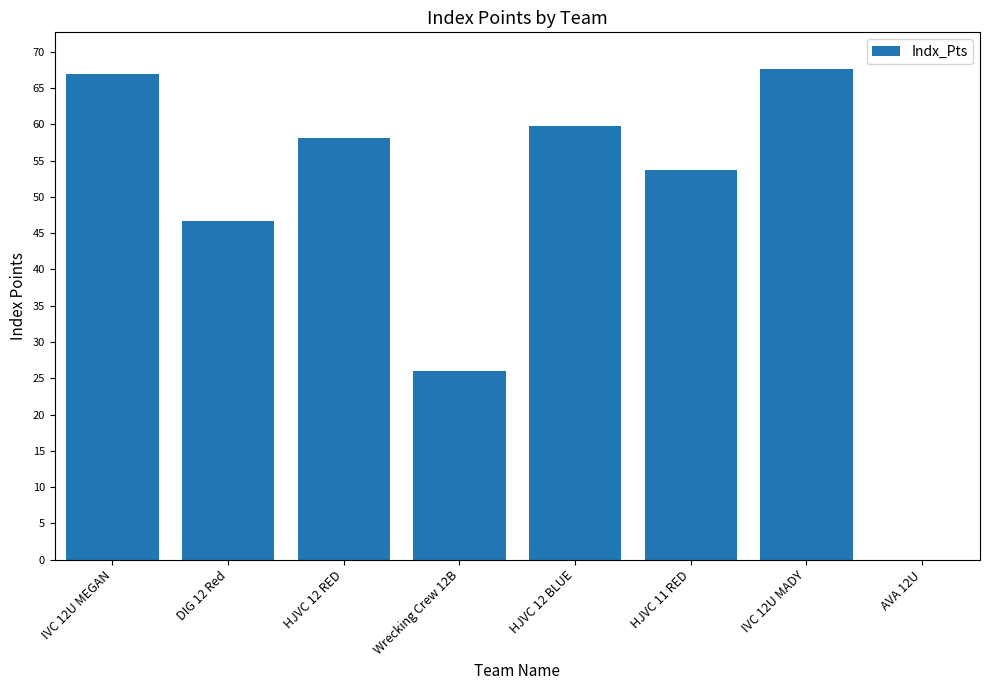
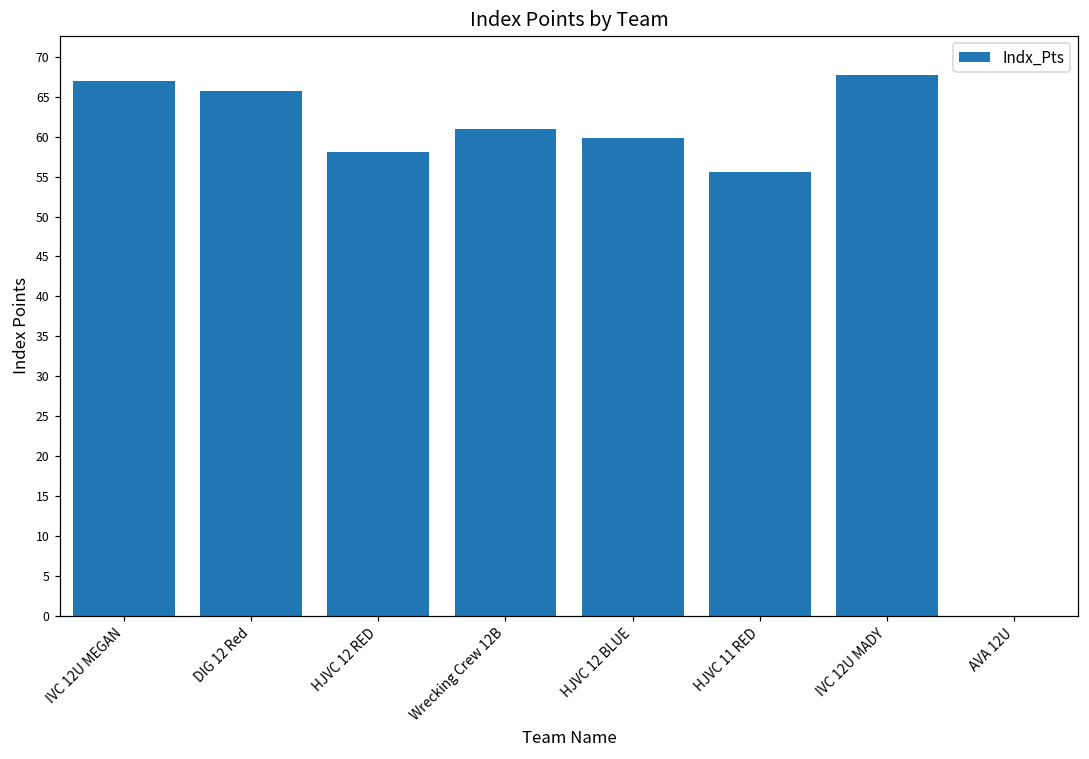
DIG 12 Red: 47 -> 66
Wrecking Crew 12B: 26 -> 61
HJVC 11 RED: 54 -> 56
